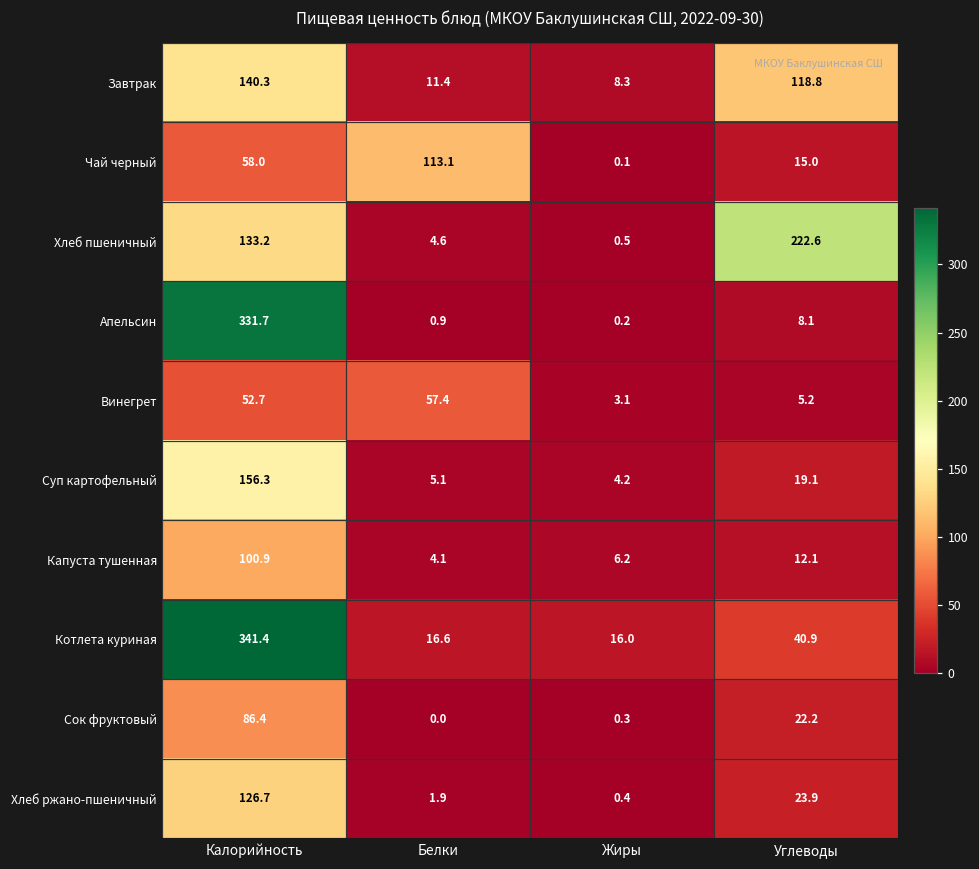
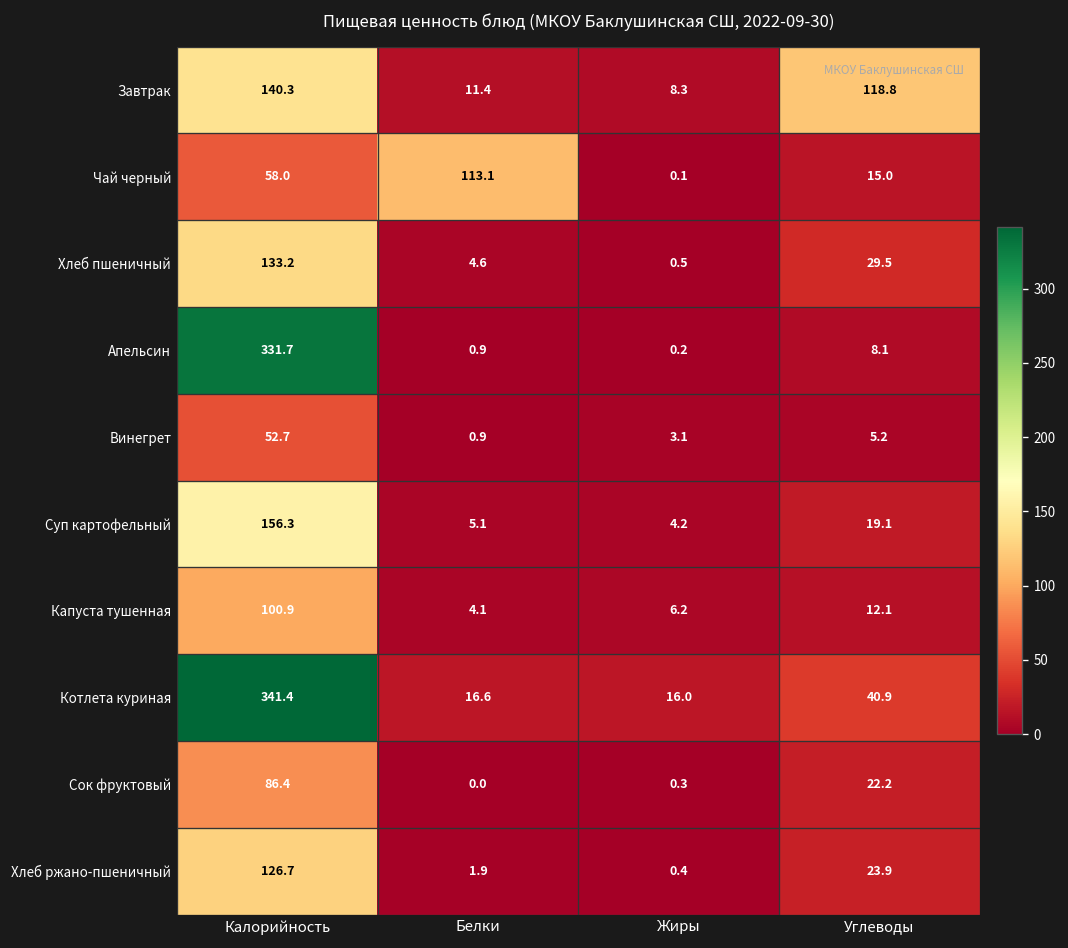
Хлеб пшеничный, Углеводы: 222.6 -> 29.5
Винегрет, Белки: 57.4 -> 0.9
